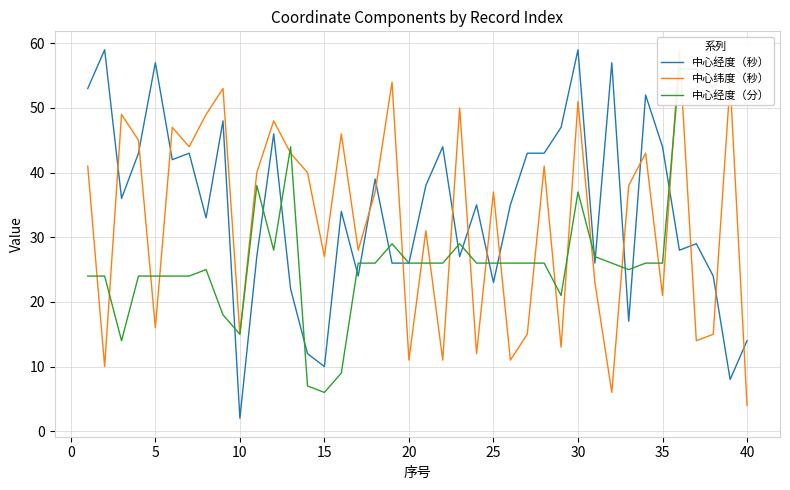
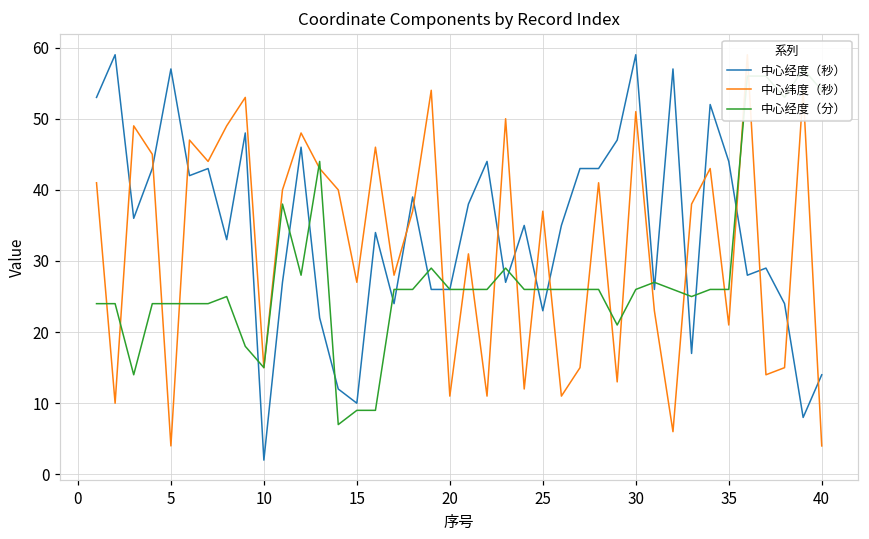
中心纬度（秒）, 5: 16 -> 4
中心经度（分）, 15: 6 -> 9
中心经度（分）, 30: 37 -> 26
